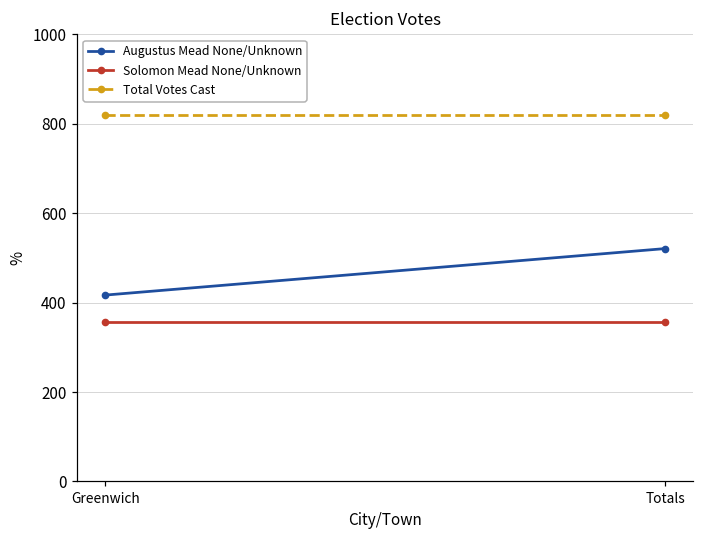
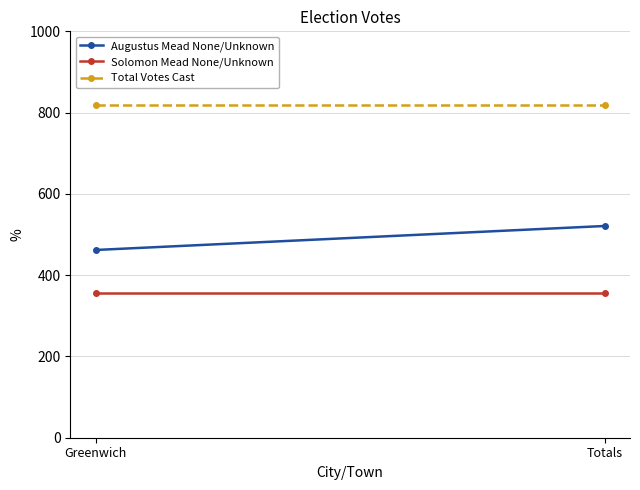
Augustus Mead None/Unknown, Greenwich: 420 -> 460
